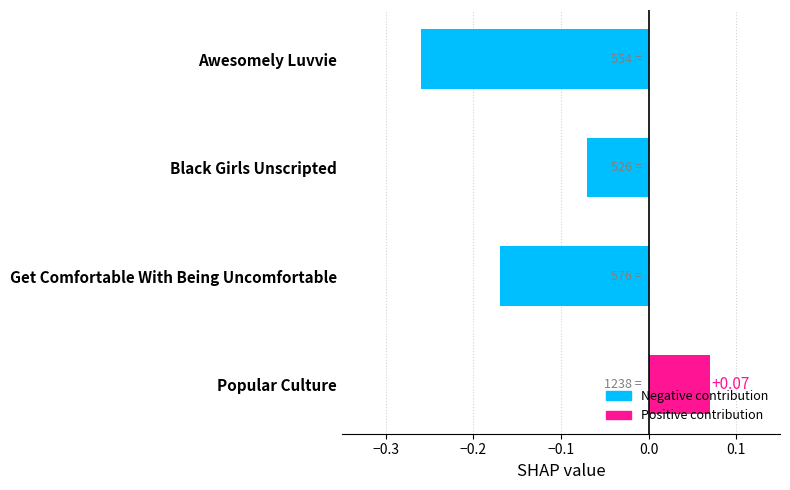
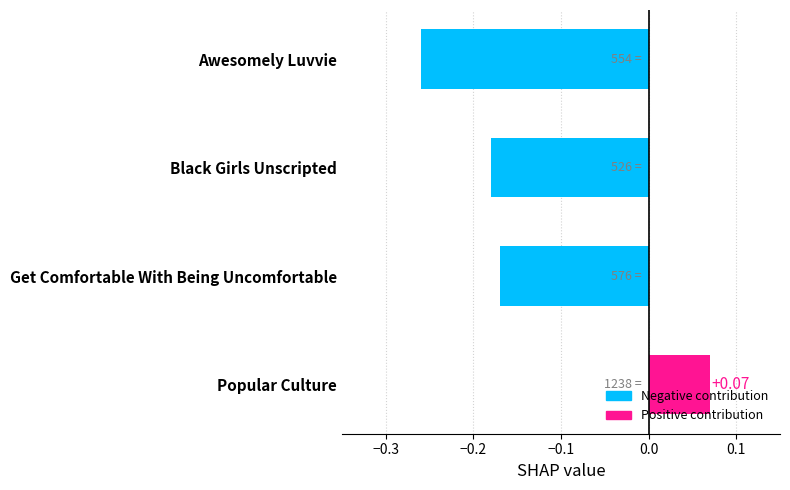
Black Girls Unscripted: -0.07 -> -0.18
